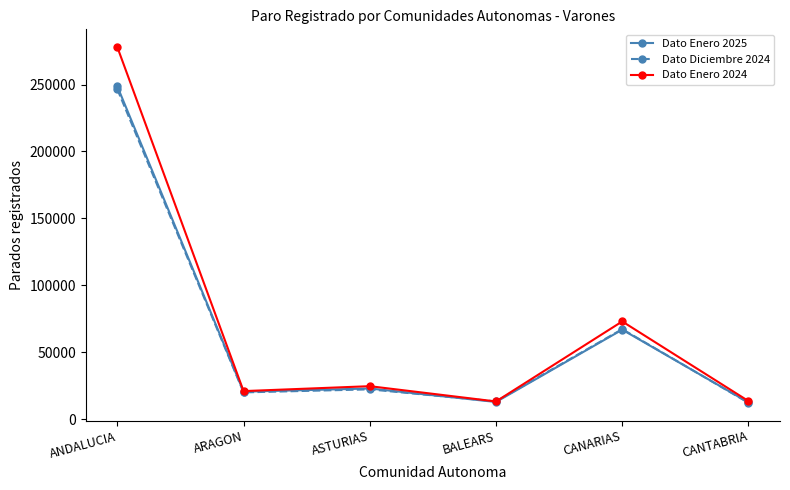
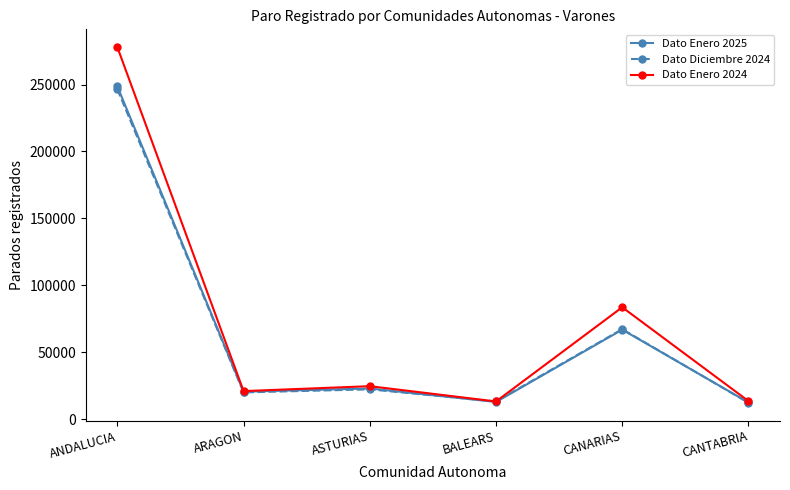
Dato Enero 2024, CANARIAS: 73000 -> 84000
